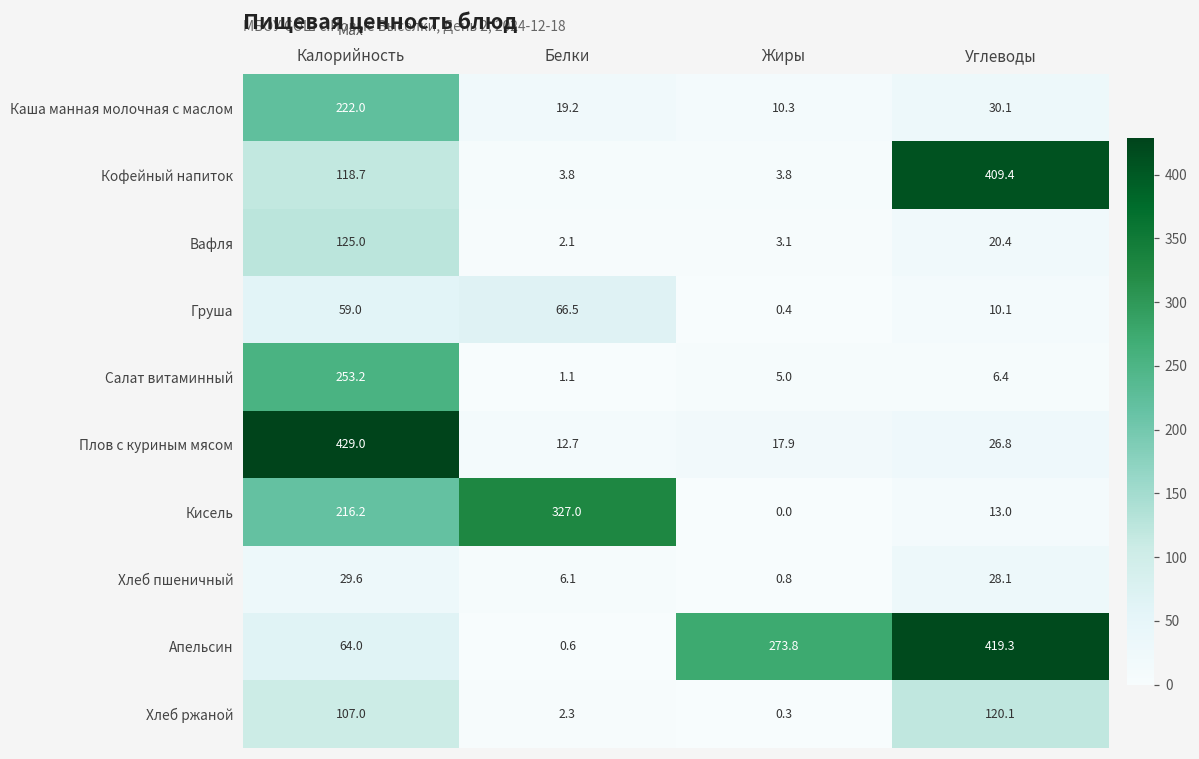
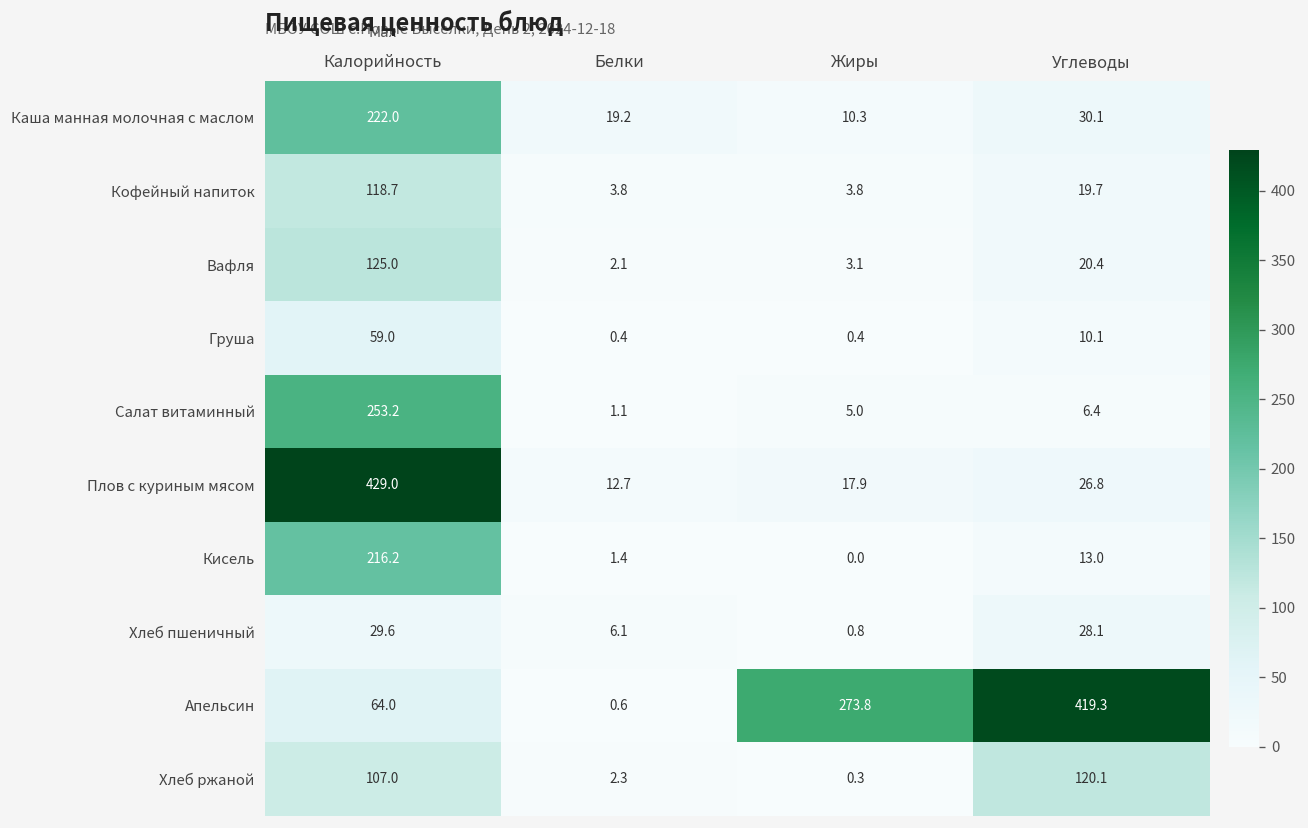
Кофейный напиток, Углеводы: 409.4 -> 19.7
Груша, Белки: 66.5 -> 0.4
Кисель, Белки: 327.0 -> 1.4
